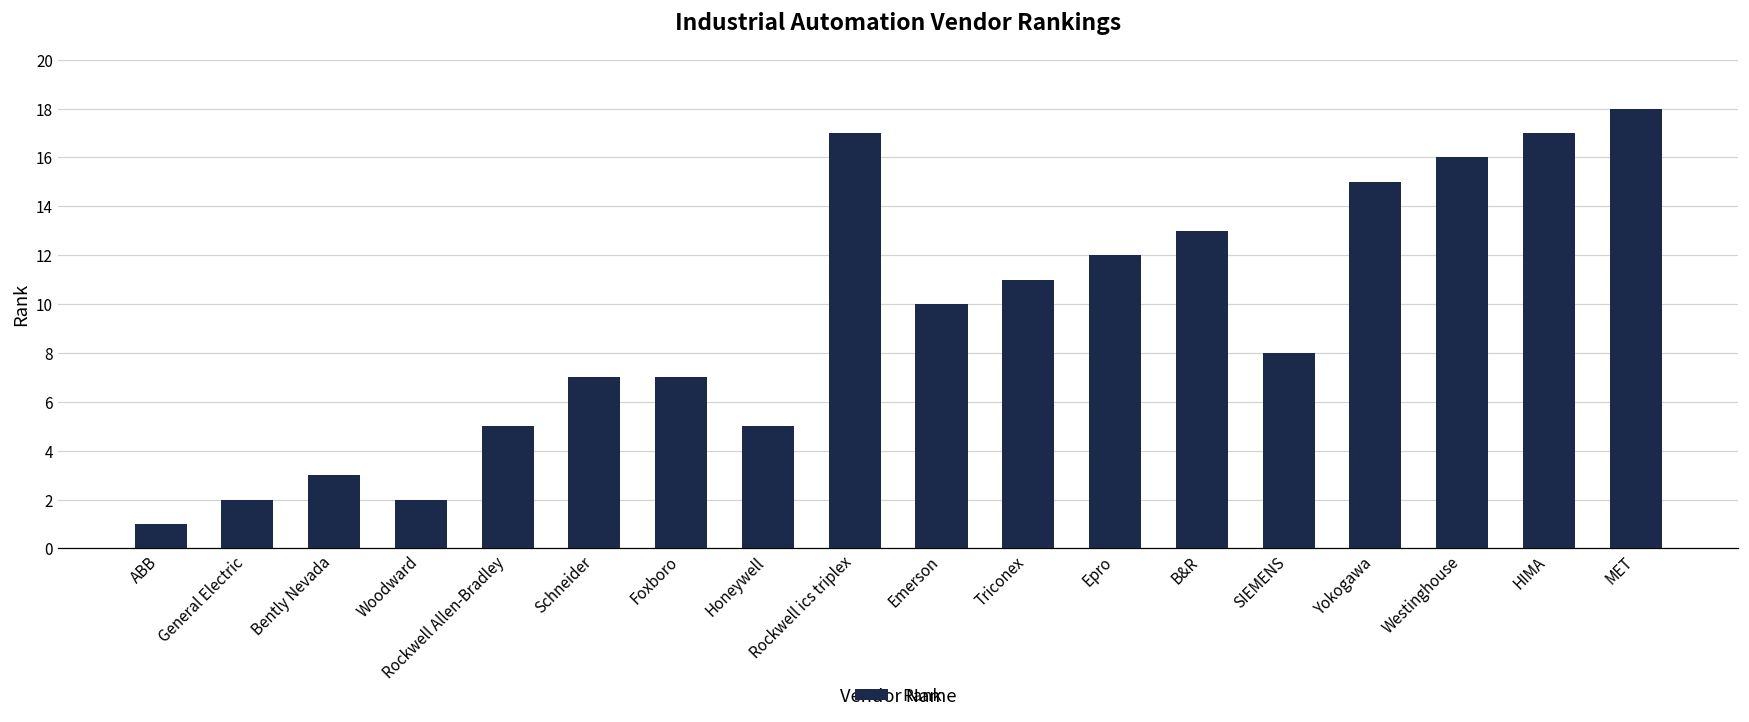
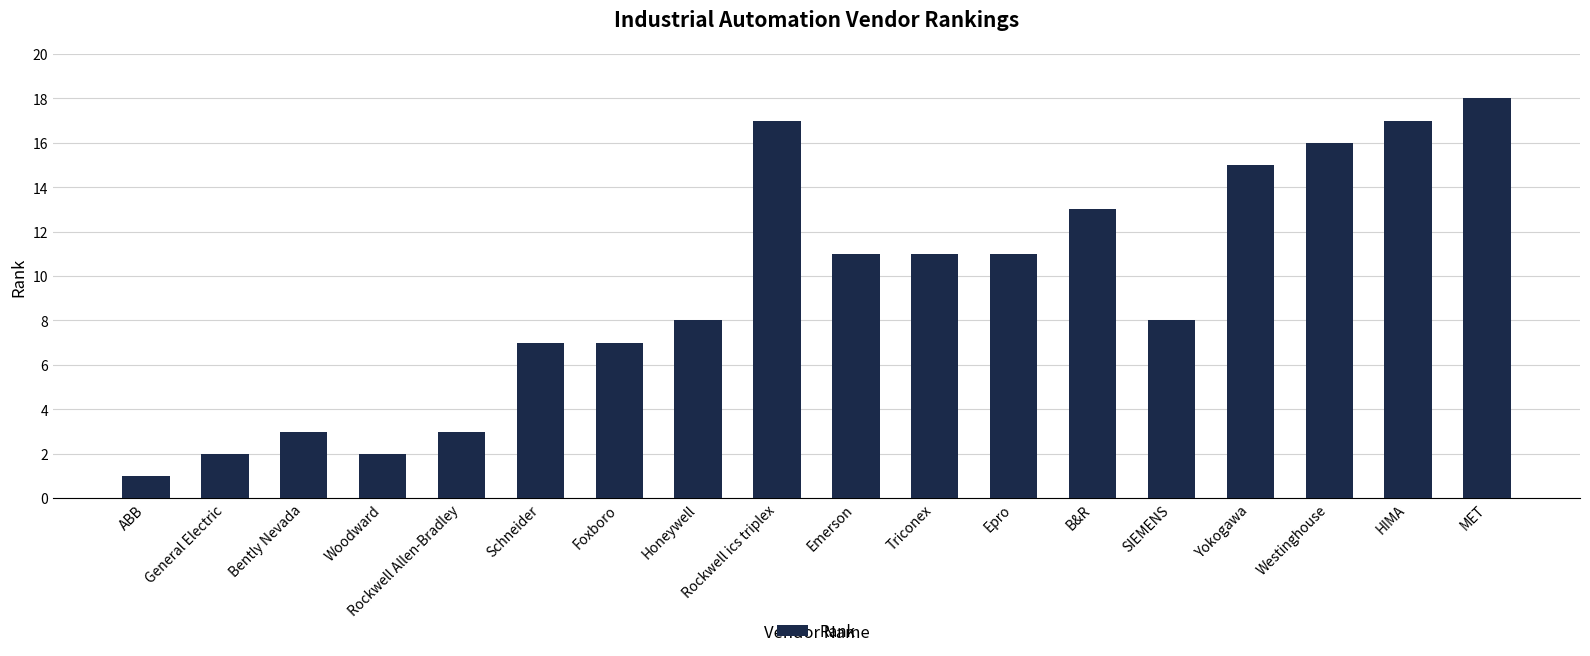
Rockwell Allen-Bradley: 5 -> 3
Honeywell: 5 -> 8
Emerson: 10 -> 11
Epro: 12 -> 11
